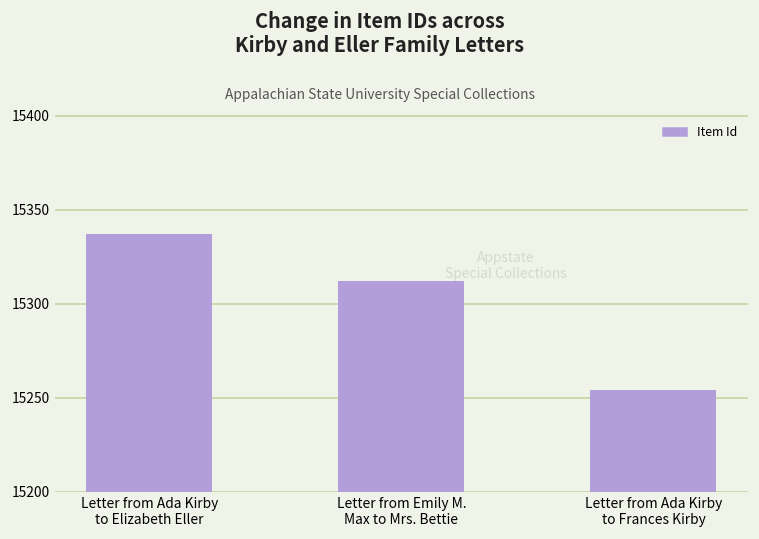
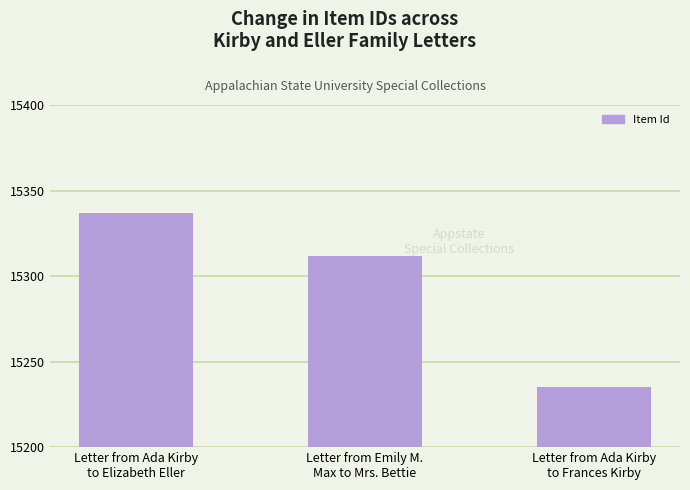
Letter from Ada Kirby to Frances Kirby: 15254 -> 15235
